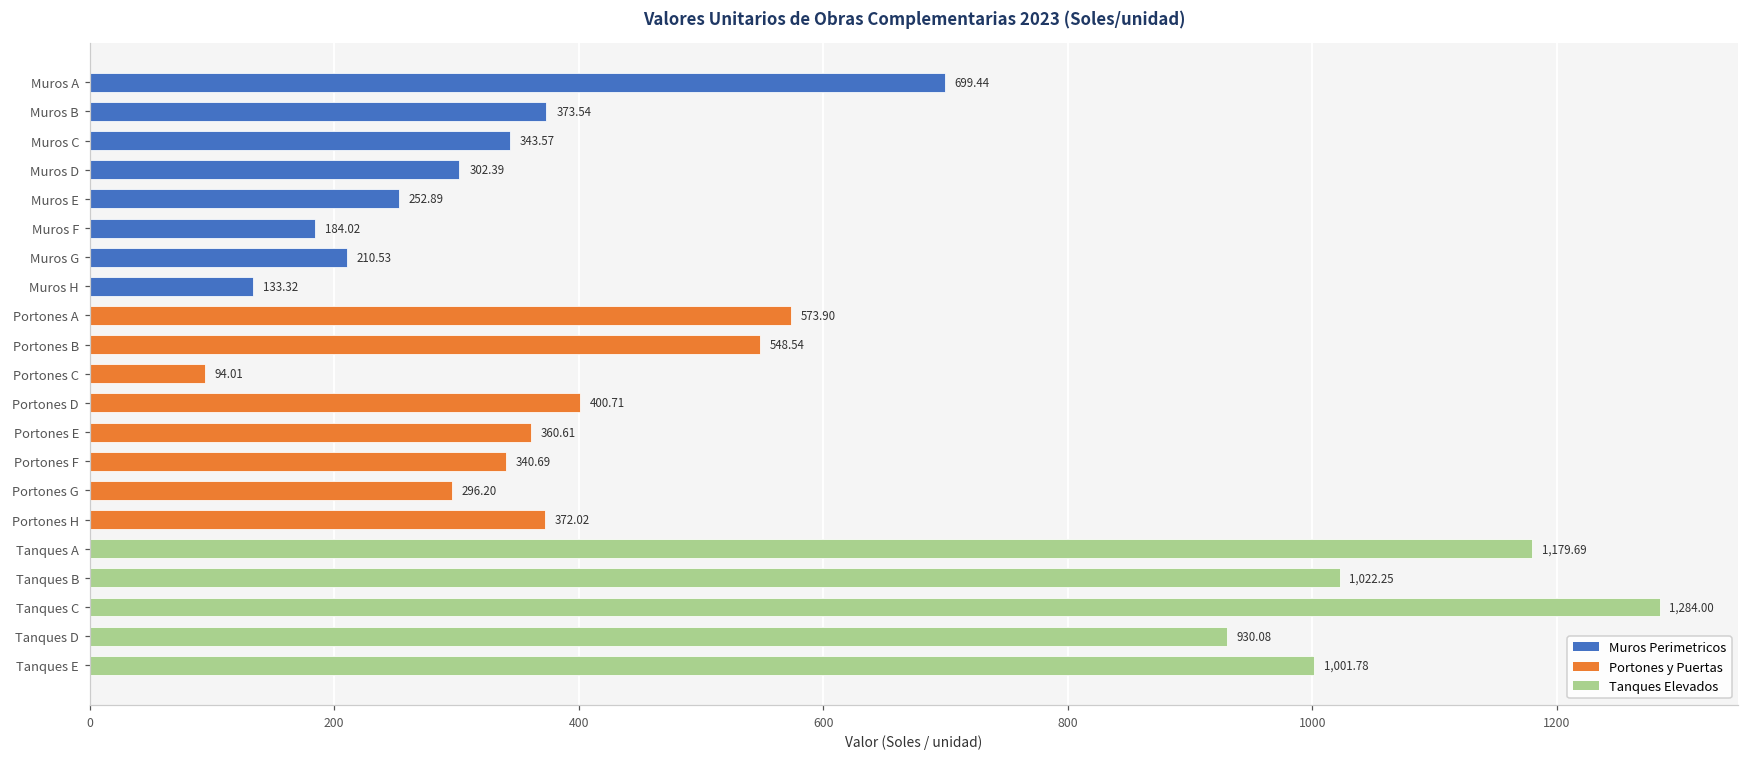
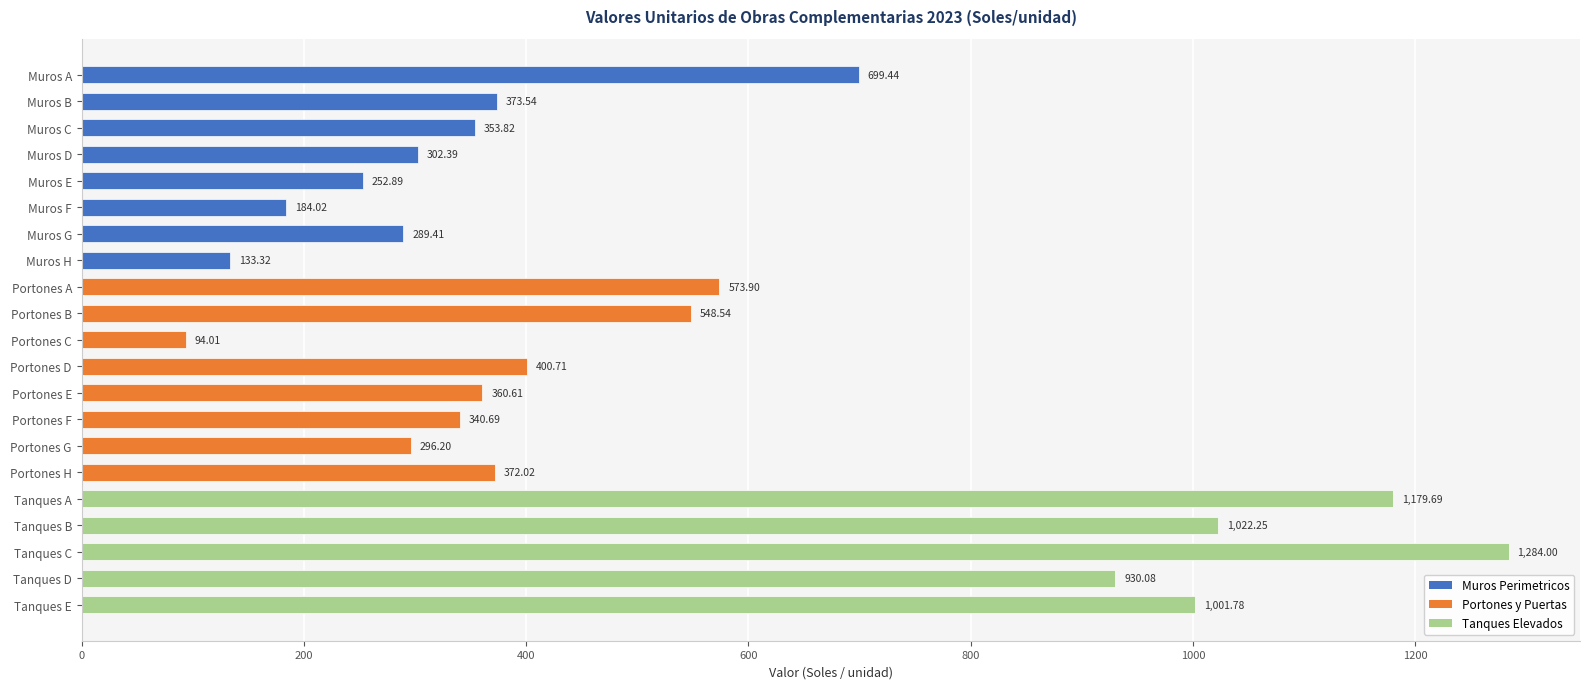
Muros C: 343.57 -> 353.82
Muros G: 210.53 -> 289.41
